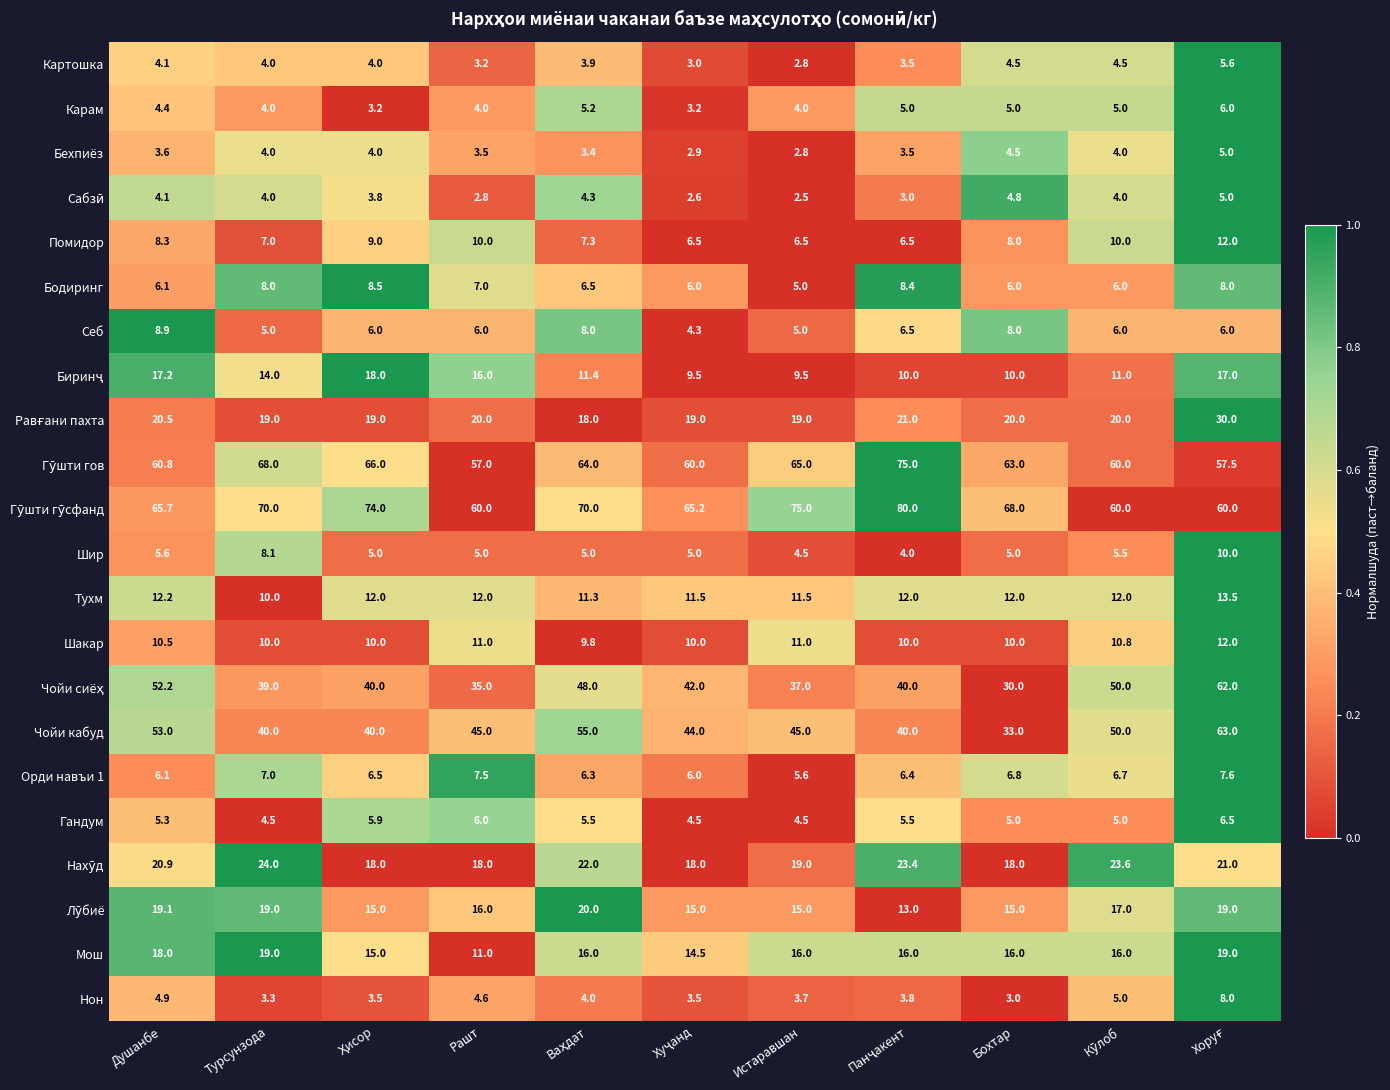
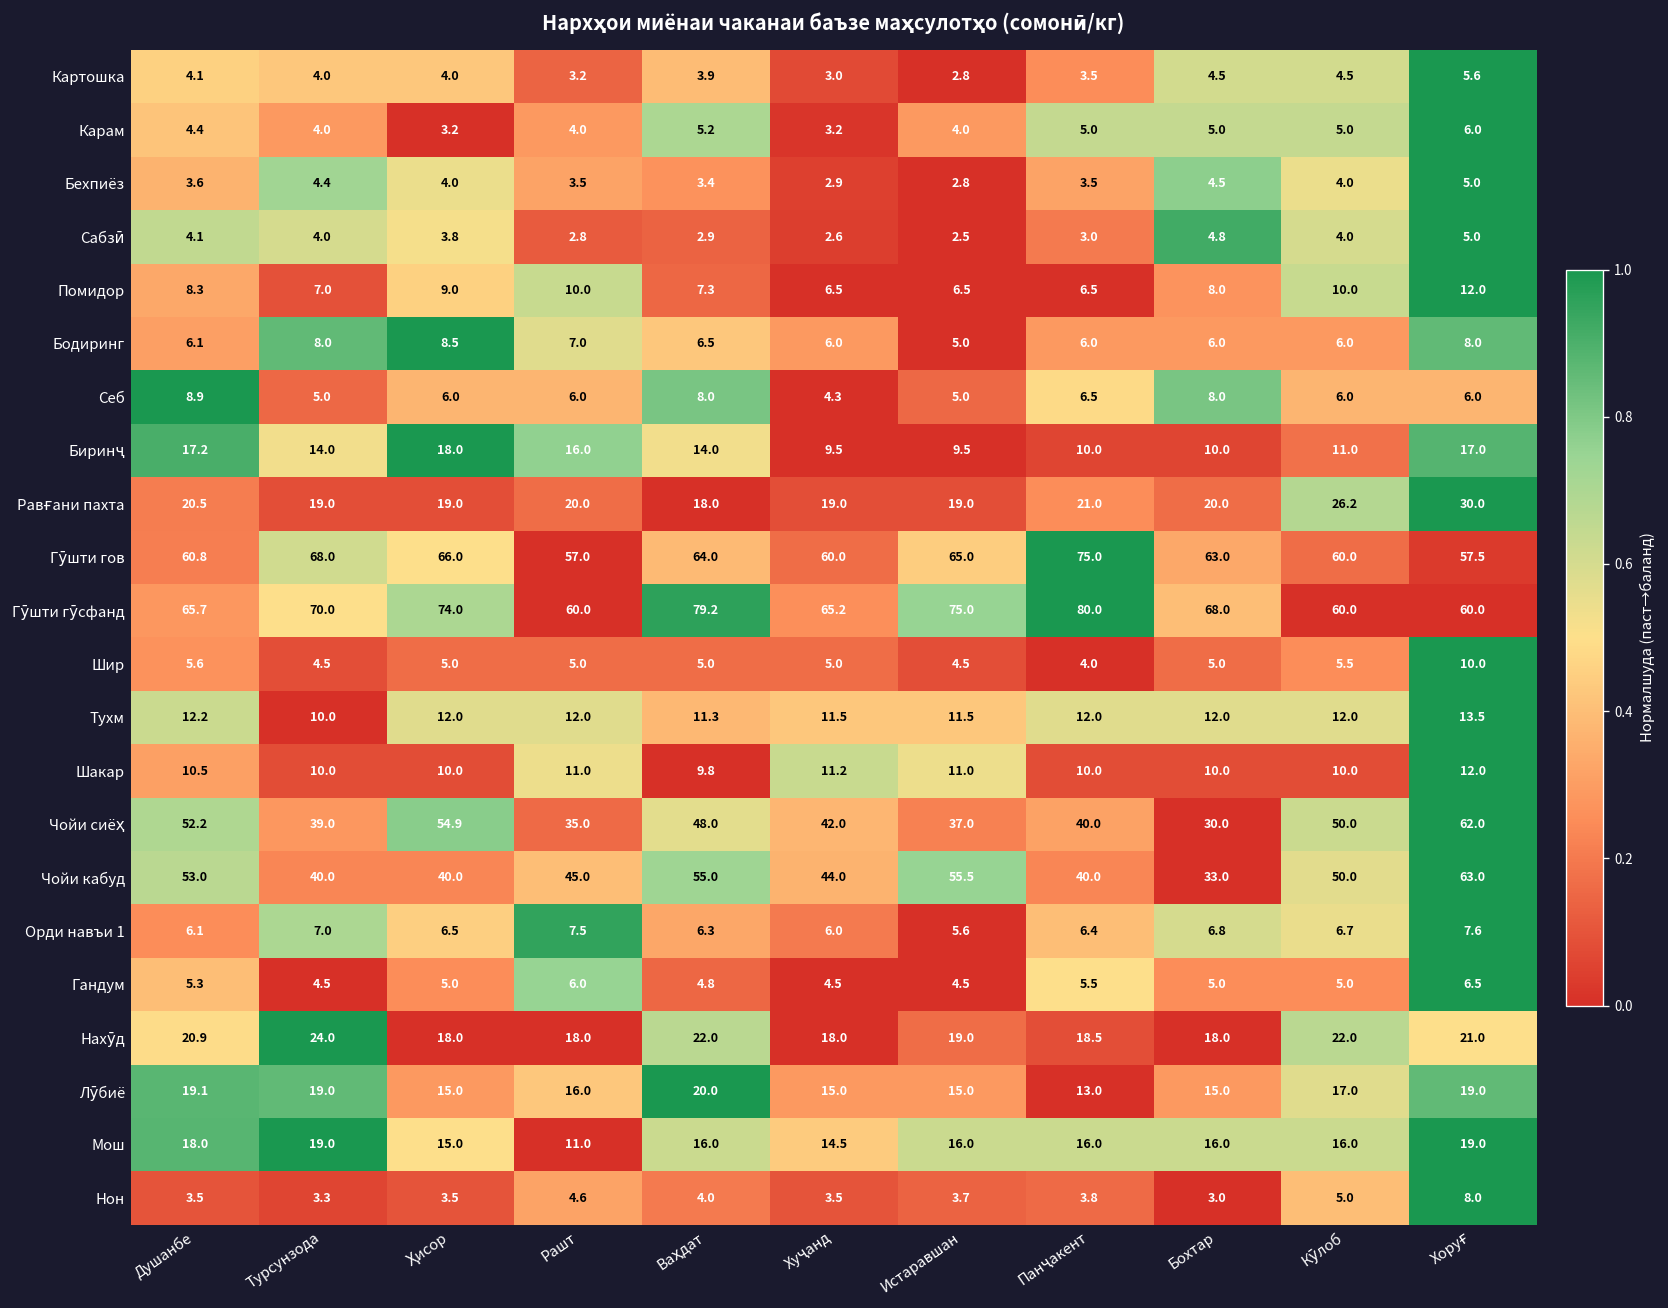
Бехпиёз, Турсунзода: 4.0 -> 4.4
Сабзӣ, Ваҳдат: 4.3 -> 2.9
Бодиринг, Панҷакент: 8.4 -> 6.0
Биринҷ, Ваҳдат: 11.4 -> 14.0
Равғани пахта, Кӯлоб: 20.0 -> 26.2
Гӯшти гӯсфанд, Ваҳдат: 70.0 -> 79.2
Шир, Турсунзода: 8.1 -> 4.5
Шакар, Хуҷанд: 10.0 -> 11.2
Шакар, Кӯлоб: 10.8 -> 10.0
Чойи сиёҳ, Ҳисор: 40.0 -> 54.9
Чойи кабуд, Истаравшан: 45.0 -> 55.5
Гандум, Ҳисор: 5.9 -> 5.0
Гандум, Ваҳдат: 5.5 -> 4.8
Нахӯд, Панҷакент: 23.4 -> 18.5
Нахӯд, Кӯлоб: 23.6 -> 22.0
Нон, Душанбе: 4.9 -> 3.5
